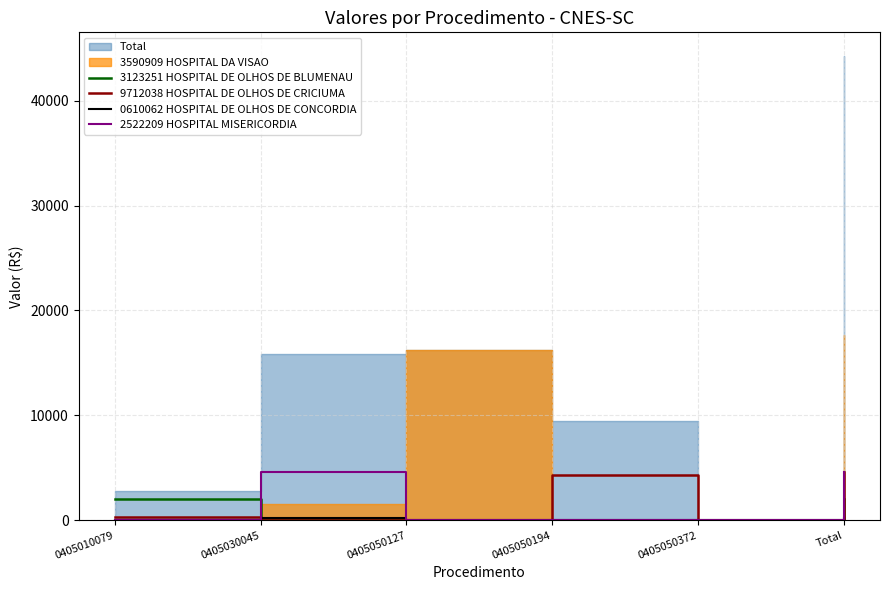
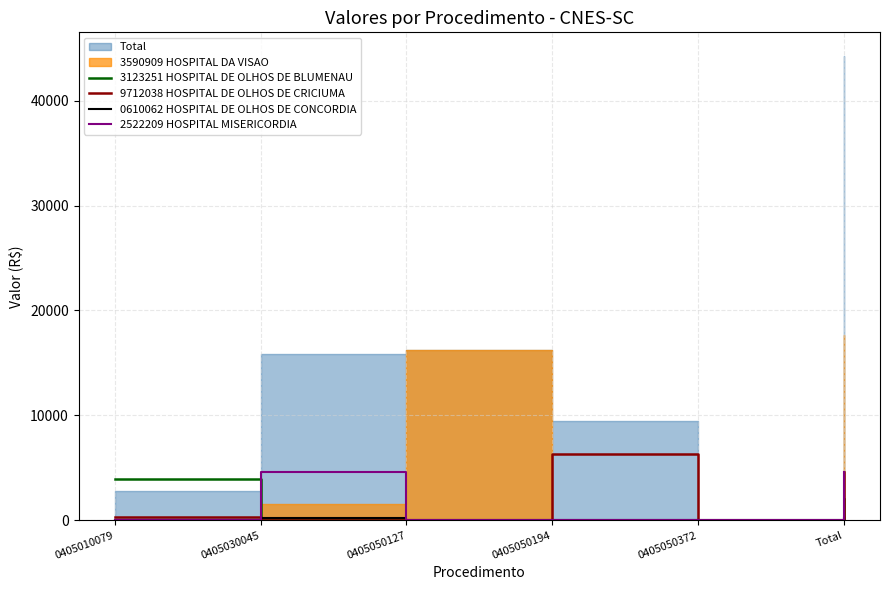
3123251 HOSPITAL DE OLHOS DE BLUMENAU, 0405010079: 2000 -> 4000
9712038 HOSPITAL DE OLHOS DE CRICIUMA, 0405050194: 4300 -> 6300
